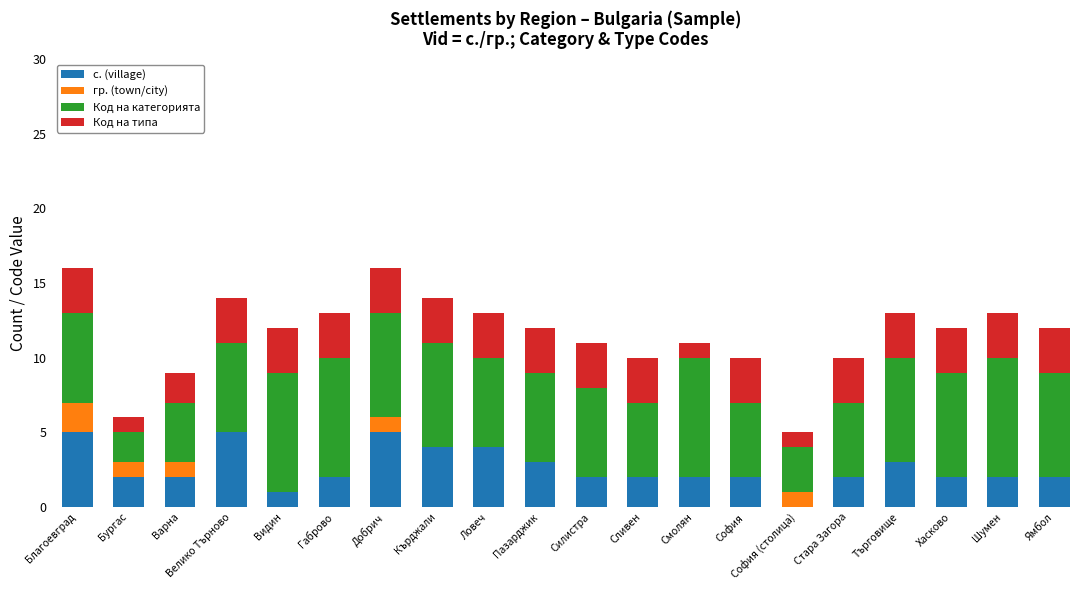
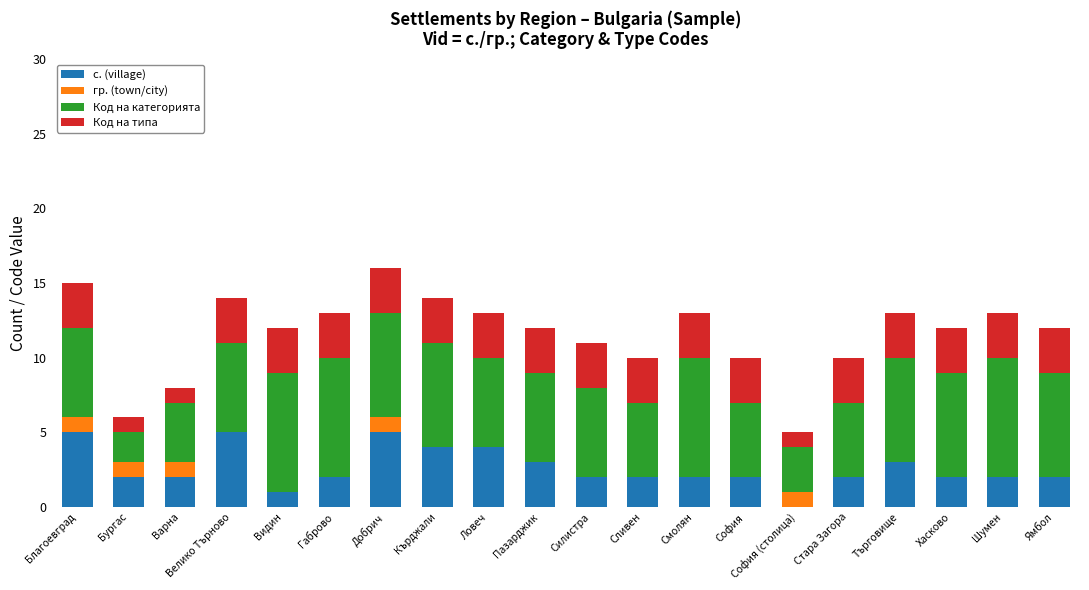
гр. (town/city), Благоевград: 2 -> 1
Код на типа, Варна: 2 -> 1
Код на типа, Смолян: 1 -> 3
